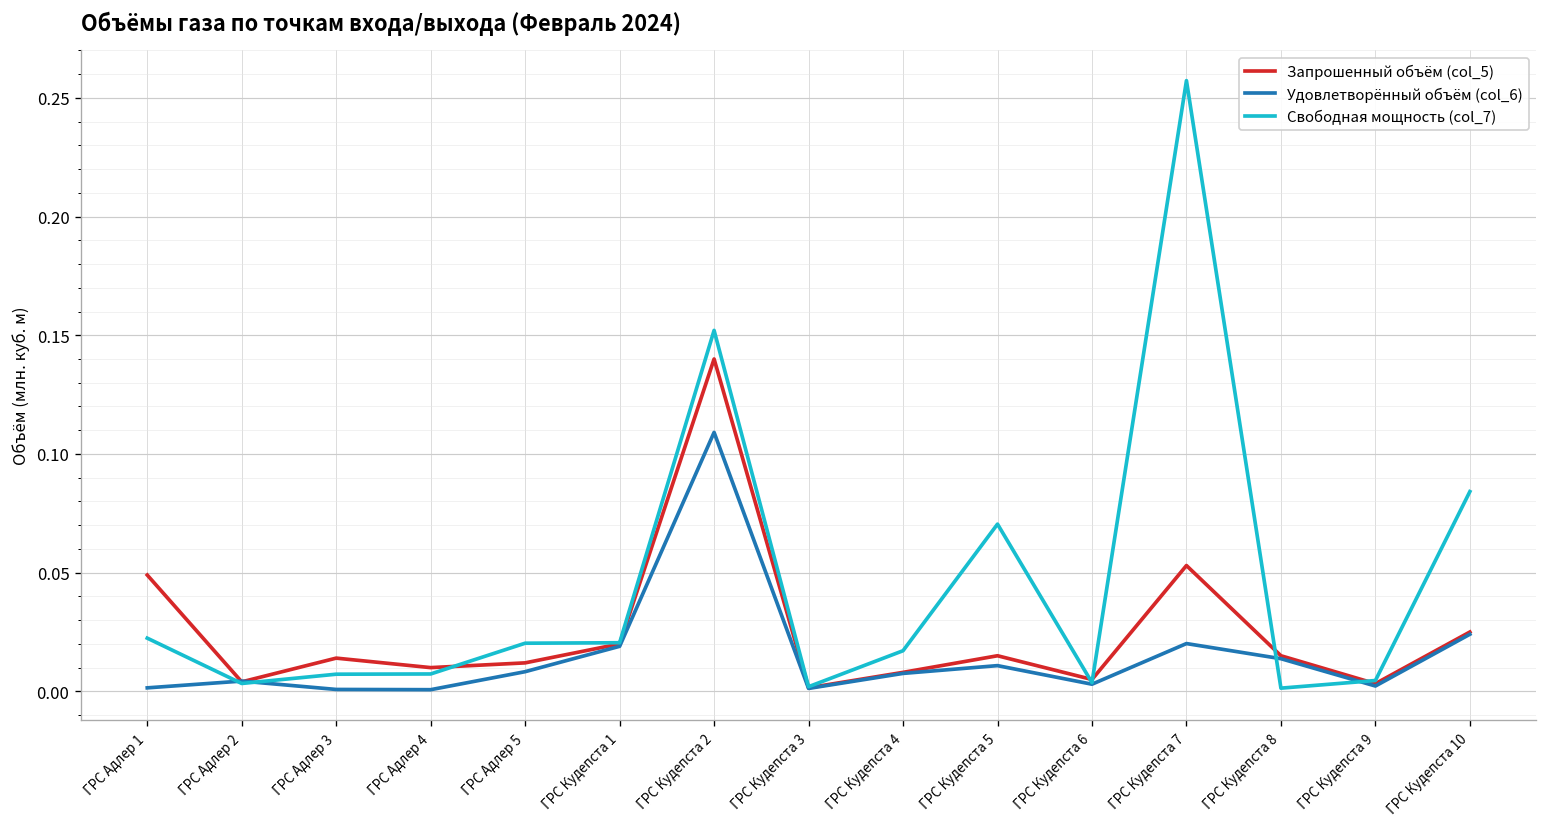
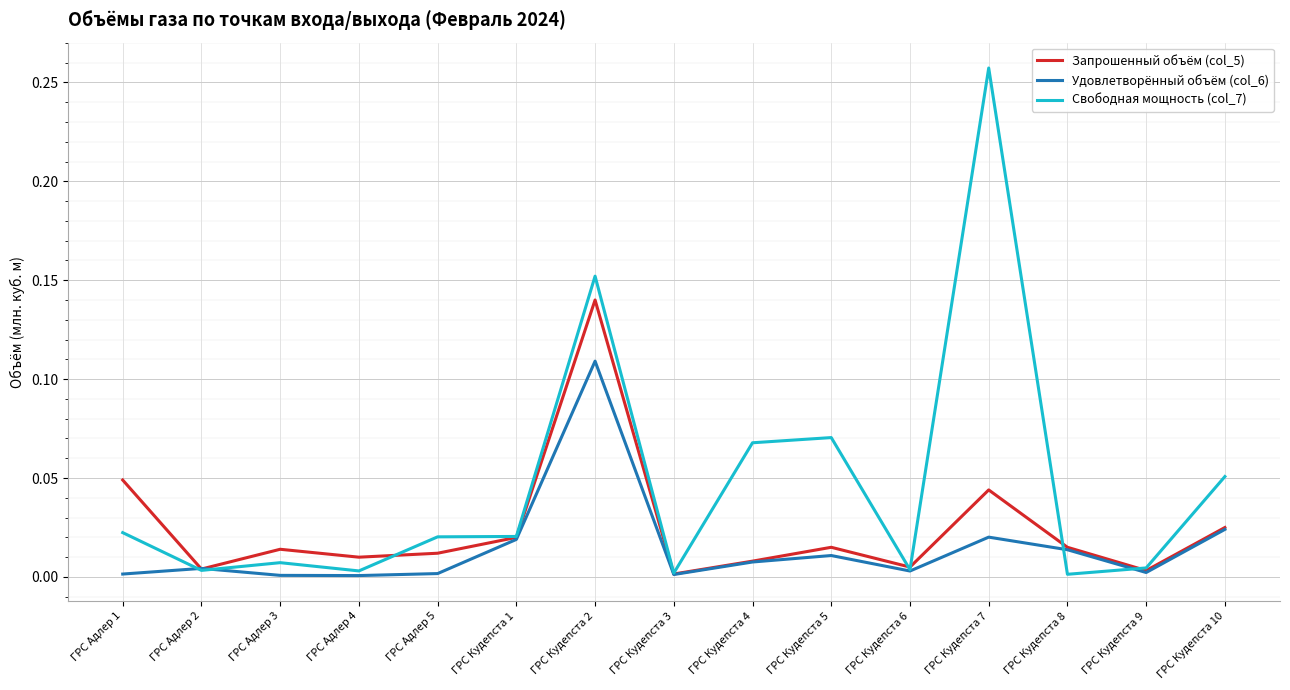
Свободная мощность (col_7), ГРС Адлер 4: 0.007 -> 0.003
Удовлетворённый объём (col_6), ГРС Адлер 5: 0.008 -> 0.002
Свободная мощность (col_7), ГРС Кудепста 4: 0.017 -> 0.068
Запрошенный объём (col_5), ГРС Кудепста 7: 0.053 -> 0.044
Свободная мощность (col_7), ГРС Кудепста 10: 0.084 -> 0.051
